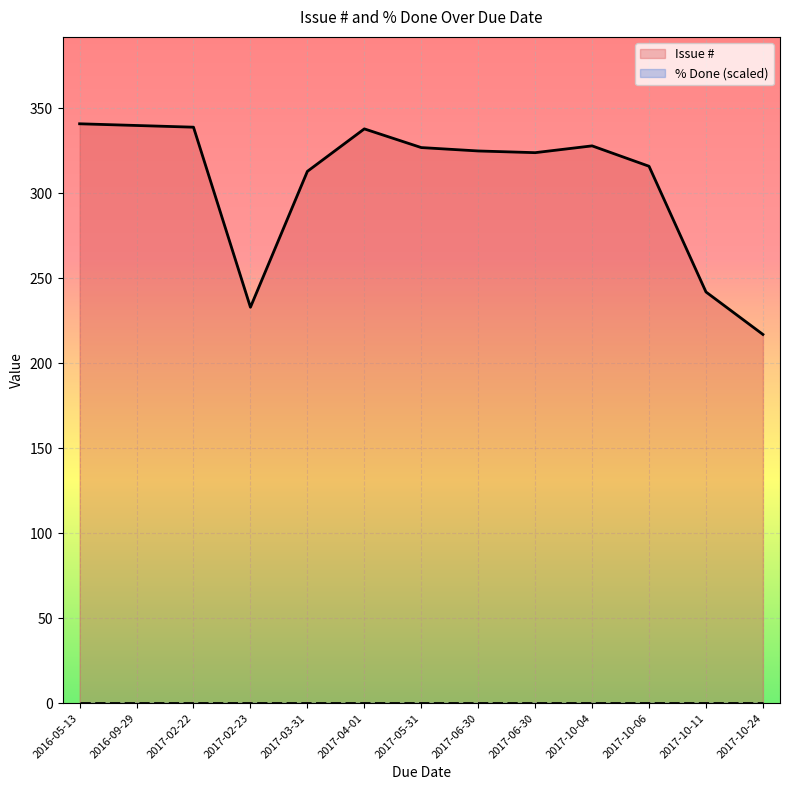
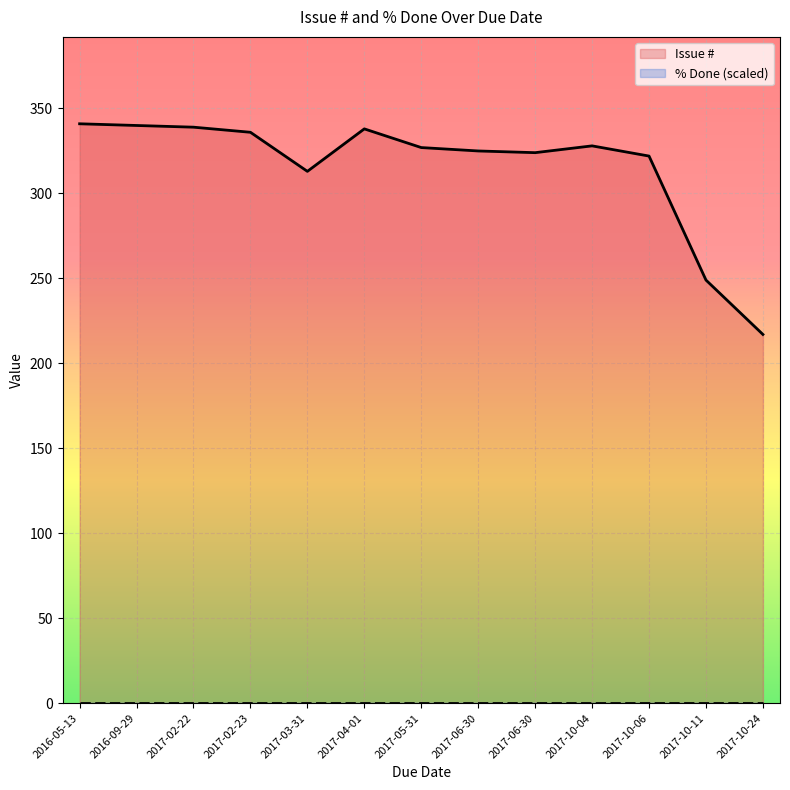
Issue #, 2017-02-23: 233 -> 336
Issue #, 2017-10-06: 316 -> 322
Issue #, 2017-10-11: 242 -> 249
